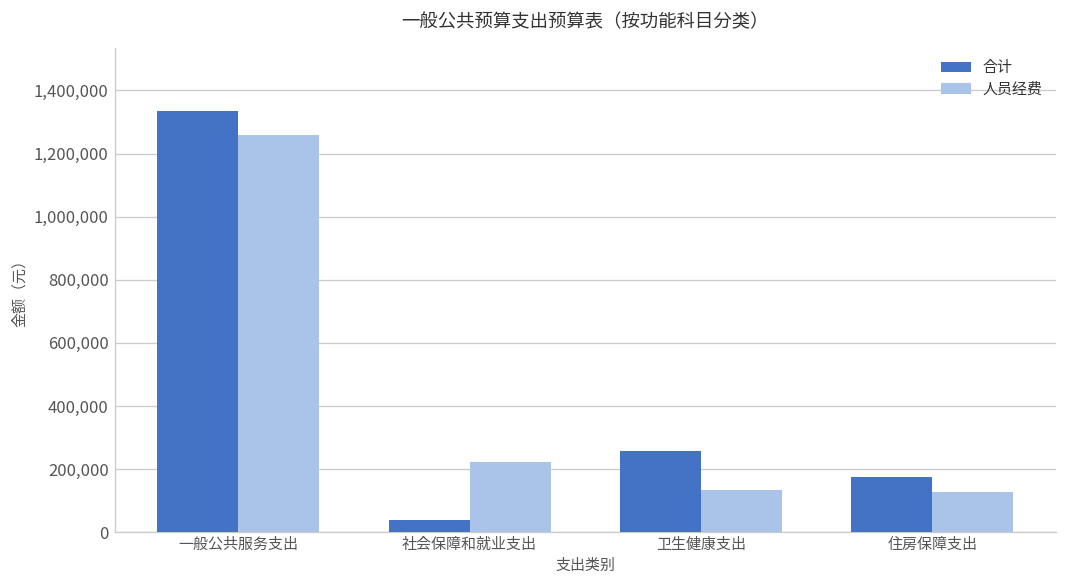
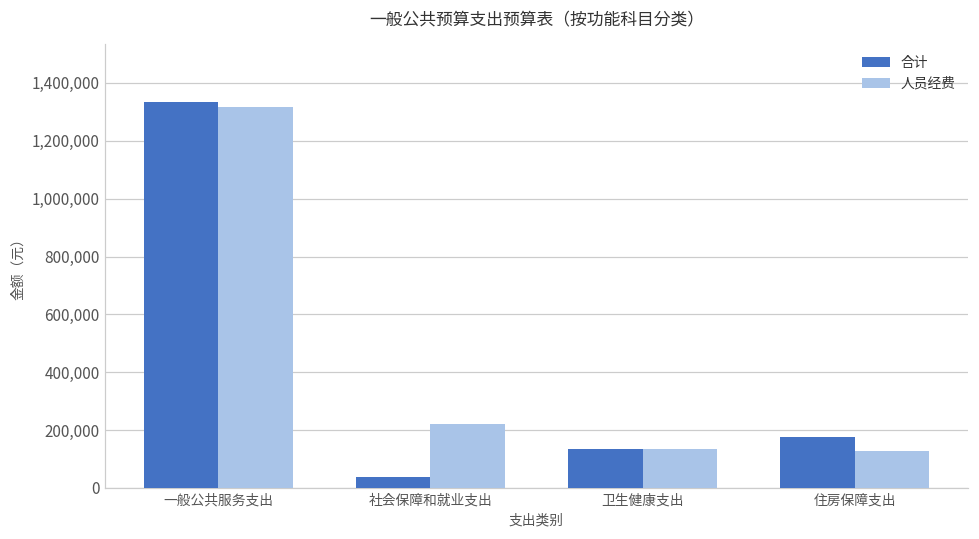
人员经费, 一般公共服务支出: 1,260,000 -> 1,320,000
合计, 卫生健康支出: 260,000 -> 130,000
